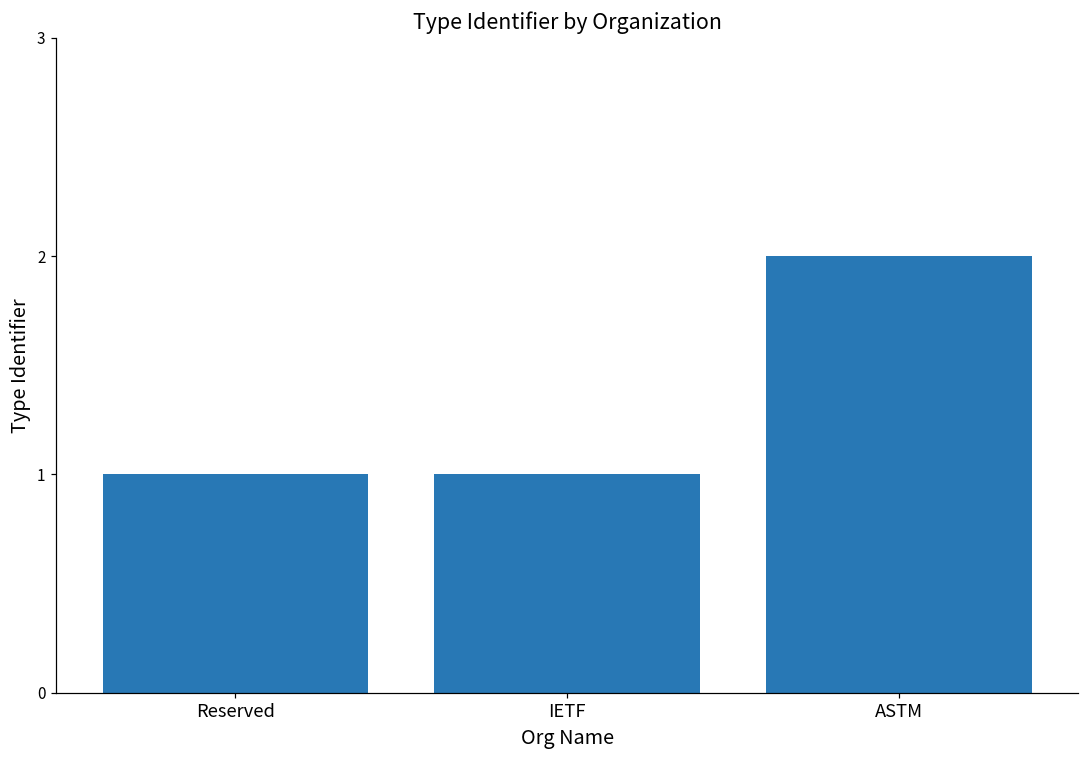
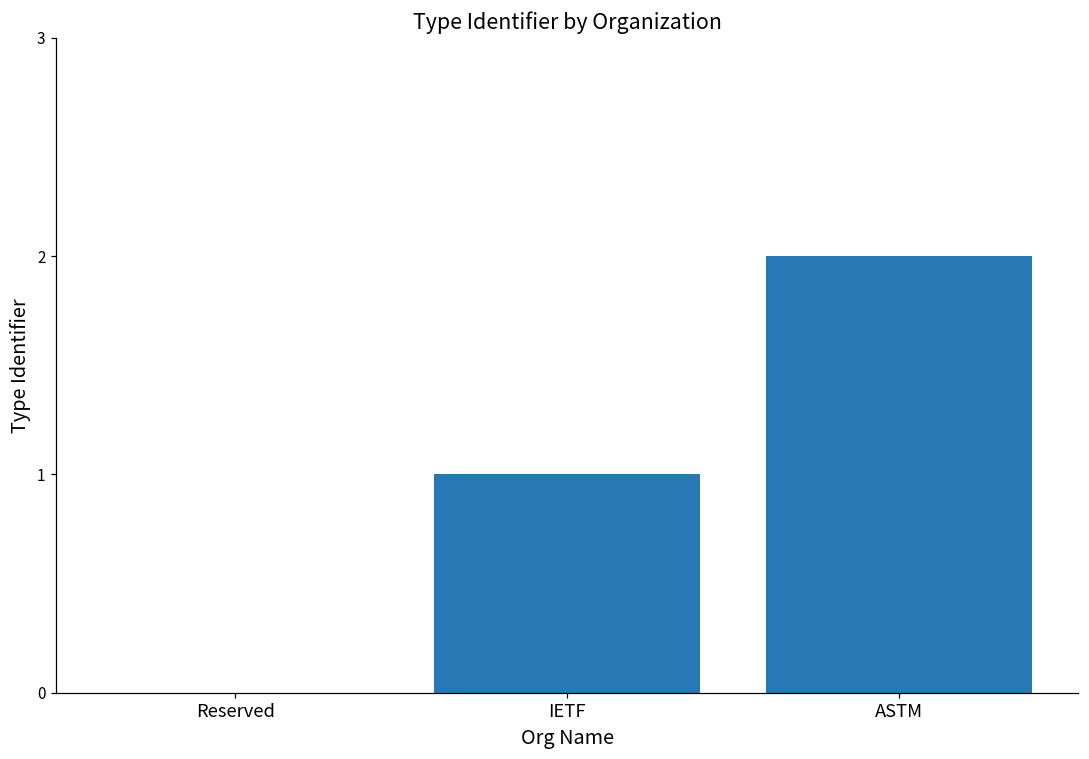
Reserved: 1 -> 0
